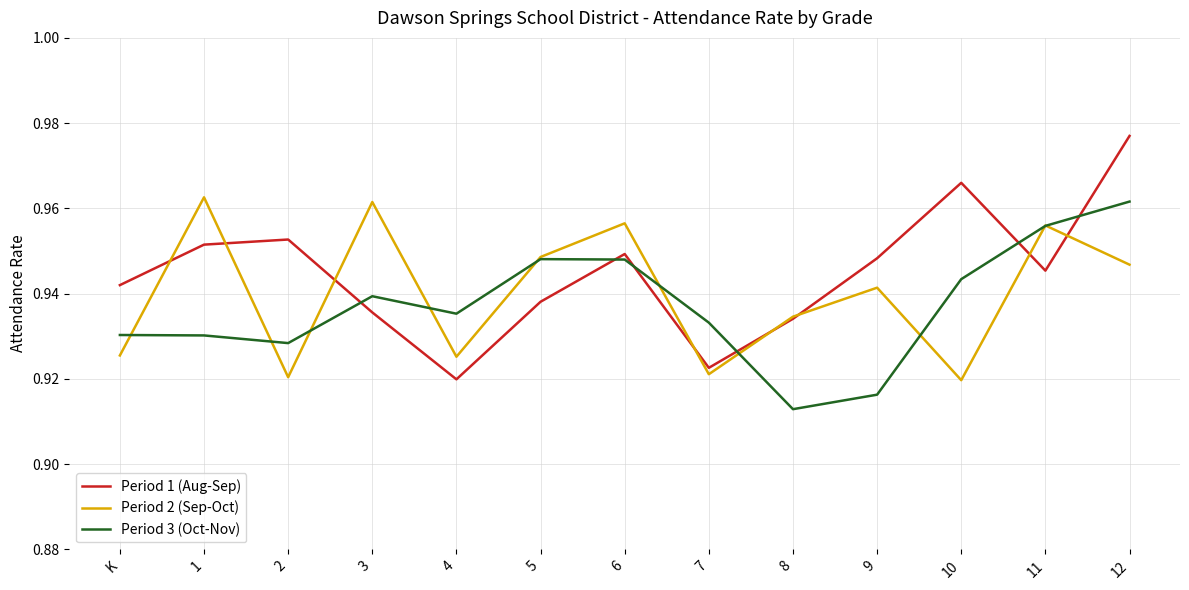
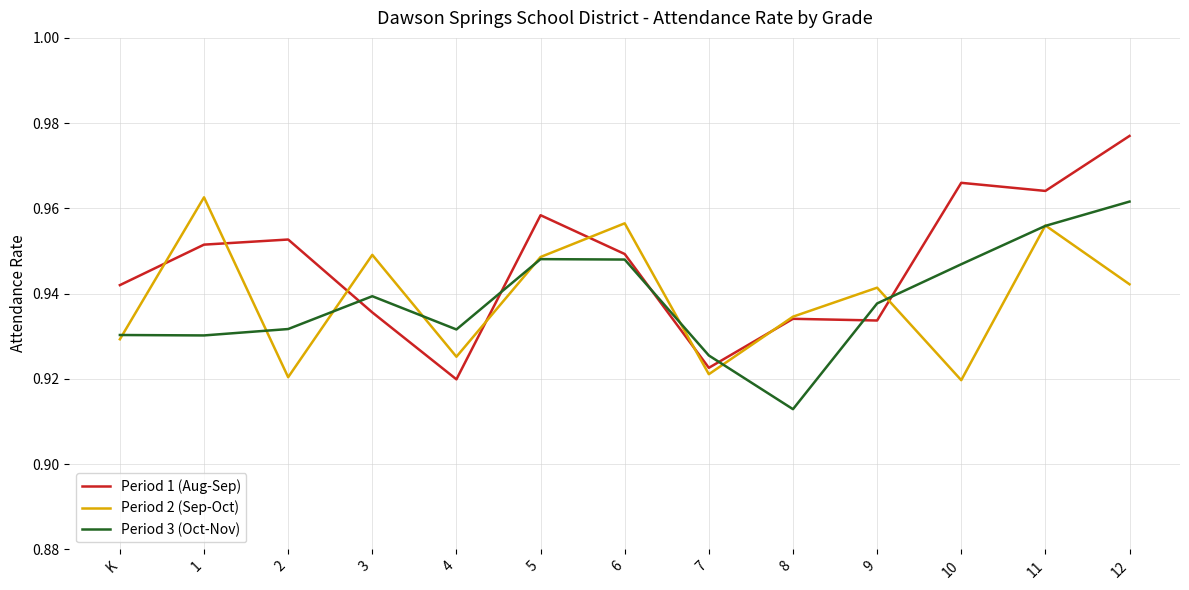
Period 2 (Sep-Oct), K: 0.926 -> 0.929
Period 3 (Oct-Nov), 2: 0.928 -> 0.932
Period 2 (Sep-Oct), 3: 0.962 -> 0.949
Period 3 (Oct-Nov), 4: 0.935 -> 0.932
Period 1 (Aug-Sep), 5: 0.938 -> 0.958
Period 3 (Oct-Nov), 7: 0.933 -> 0.926
Period 1 (Aug-Sep), 9: 0.948 -> 0.934
Period 3 (Oct-Nov), 9: 0.916 -> 0.938
Period 3 (Oct-Nov), 10: 0.943 -> 0.947
Period 1 (Aug-Sep), 11: 0.945 -> 0.964
Period 2 (Sep-Oct), 12: 0.947 -> 0.942
